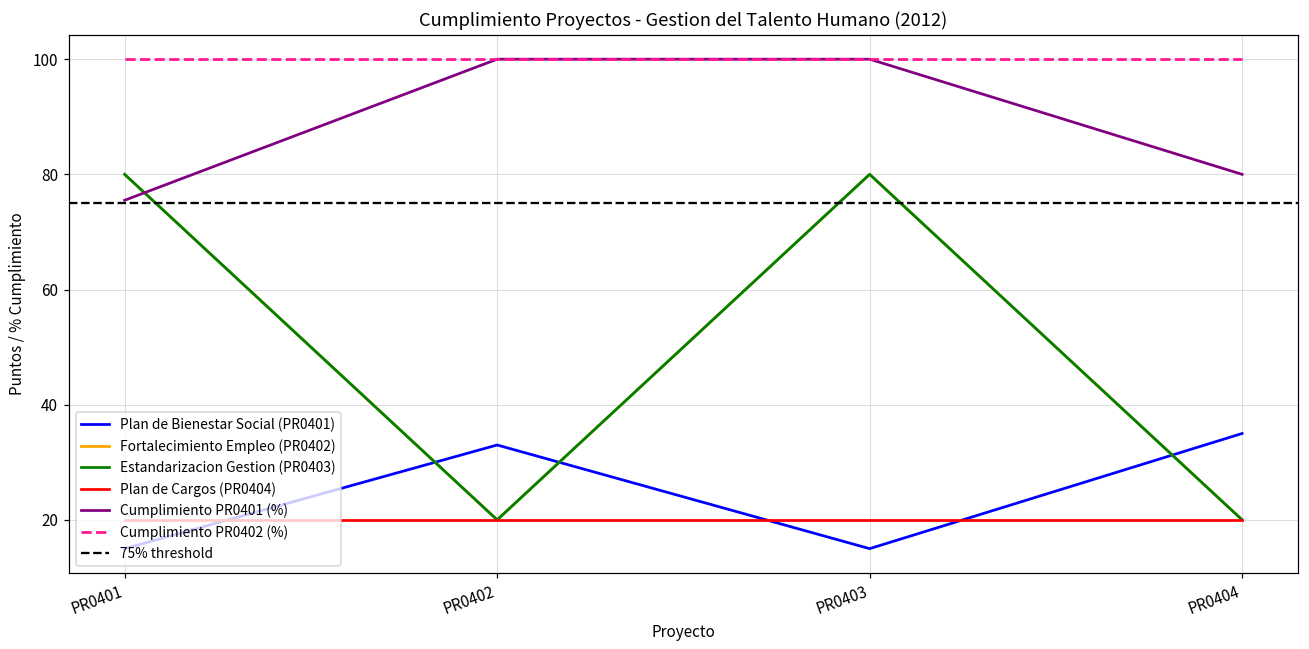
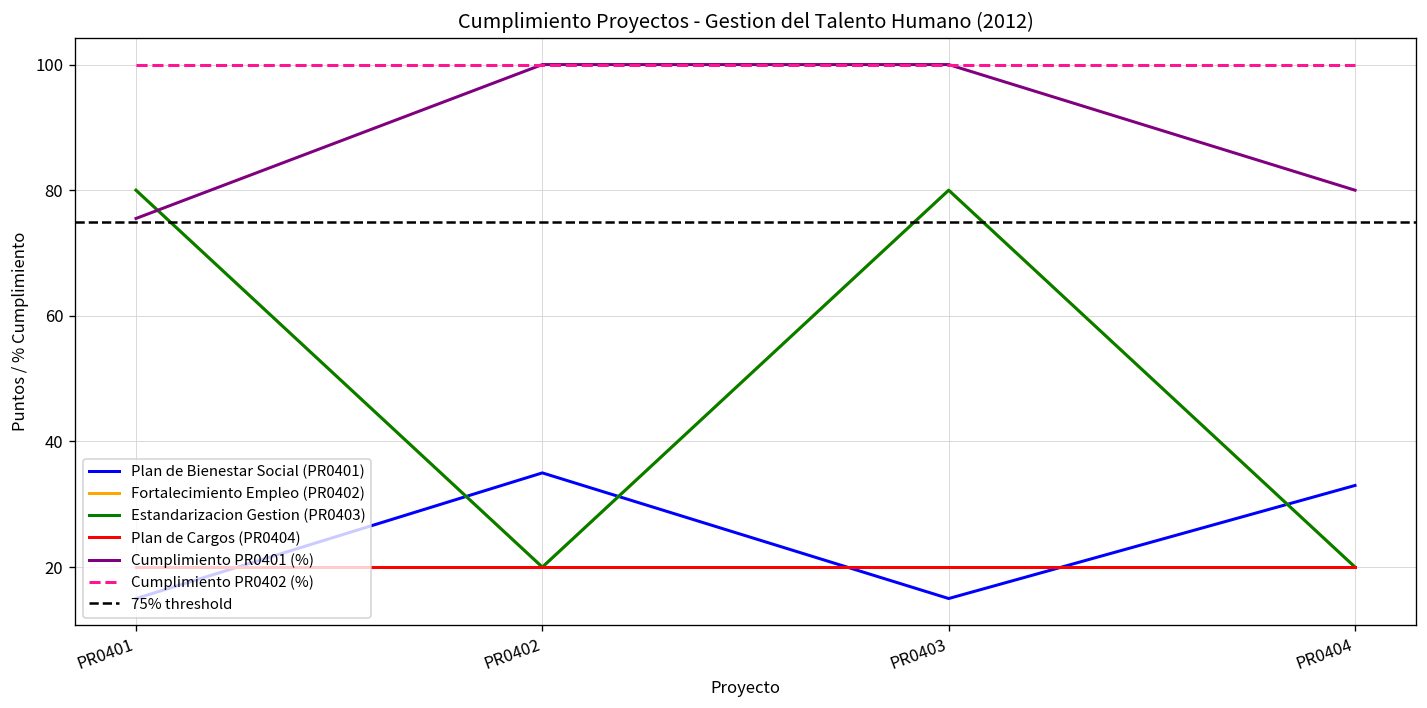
Plan de Bienestar Social (PR0401), PR0402: 33 -> 35
Plan de Bienestar Social (PR0401), PR0404: 35 -> 33
